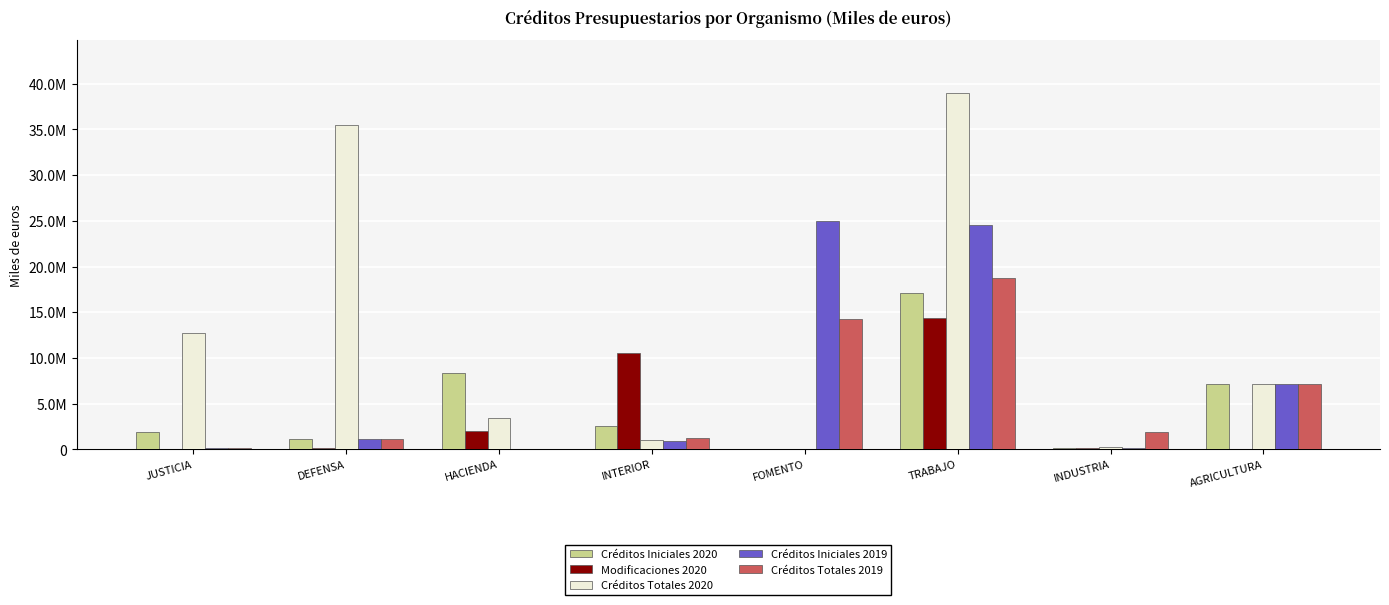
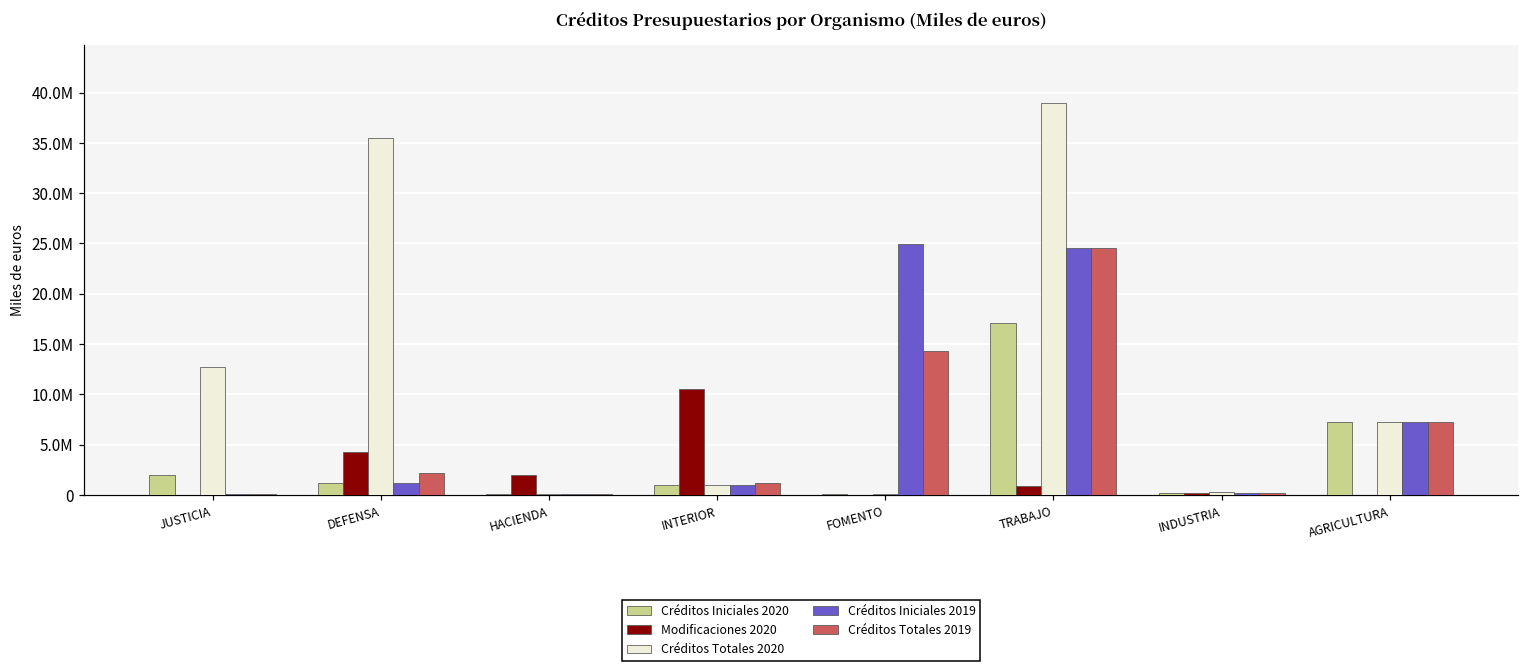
Modificaciones 2020, DEFENSA: 0 -> 4000000
Créditos Totales 2019, DEFENSA: 1000000 -> 2000000
Créditos Iniciales 2020, HACIENDA: 8000000 -> 0
Créditos Totales 2020, HACIENDA: 3000000 -> 0
Créditos Iniciales 2020, INTERIOR: 3000000 -> 1000000
Modificaciones 2020, TRABAJO: 14000000 -> 1000000
Créditos Totales 2019, TRABAJO: 19000000 -> 25000000
Créditos Totales 2019, INDUSTRIA: 2000000 -> 0
